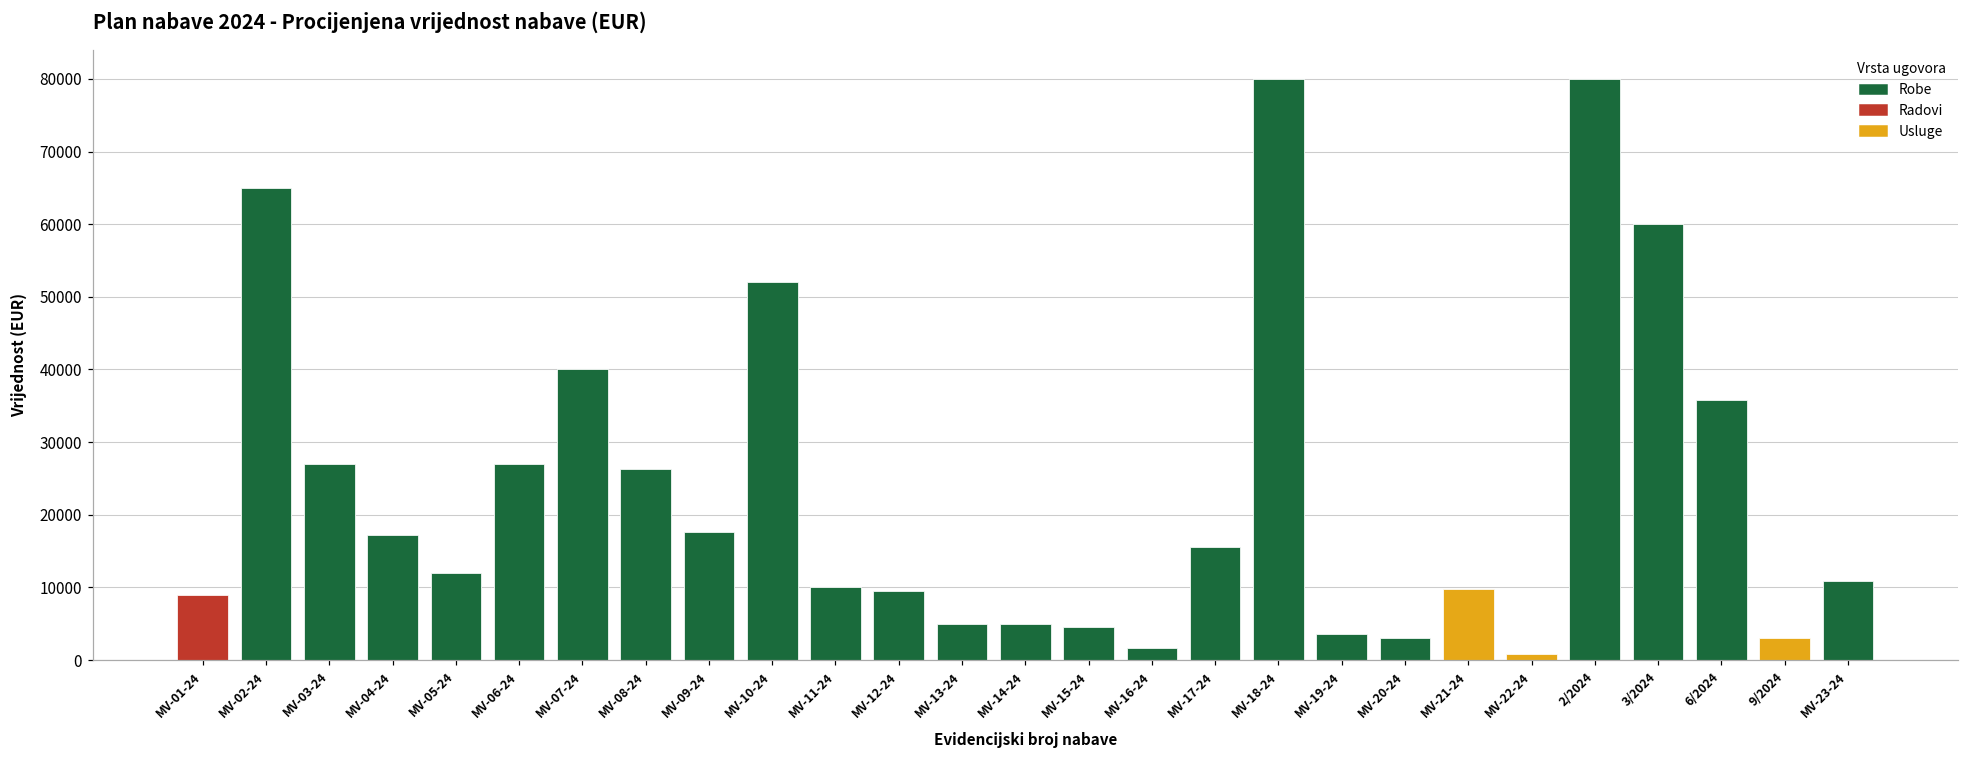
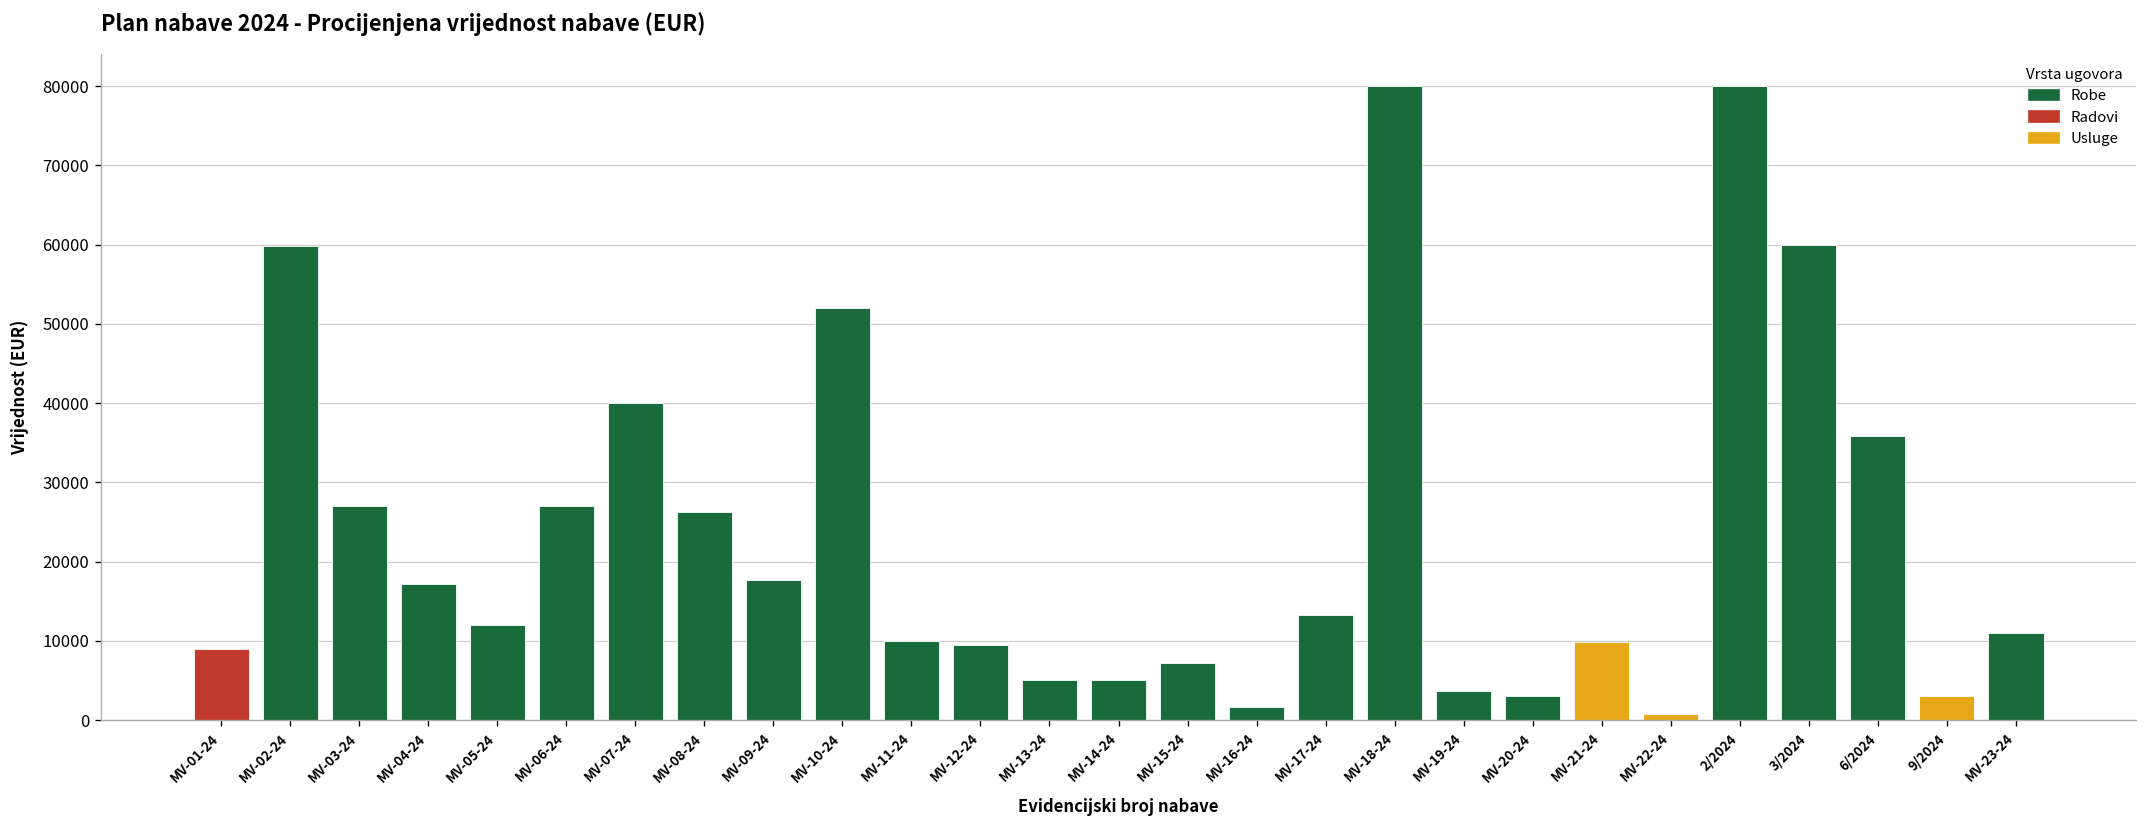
Robe, MV-02-24: 65000 -> 60000
Robe, MV-15-24: 5000 -> 7000
Robe, MV-17-24: 16000 -> 13000
